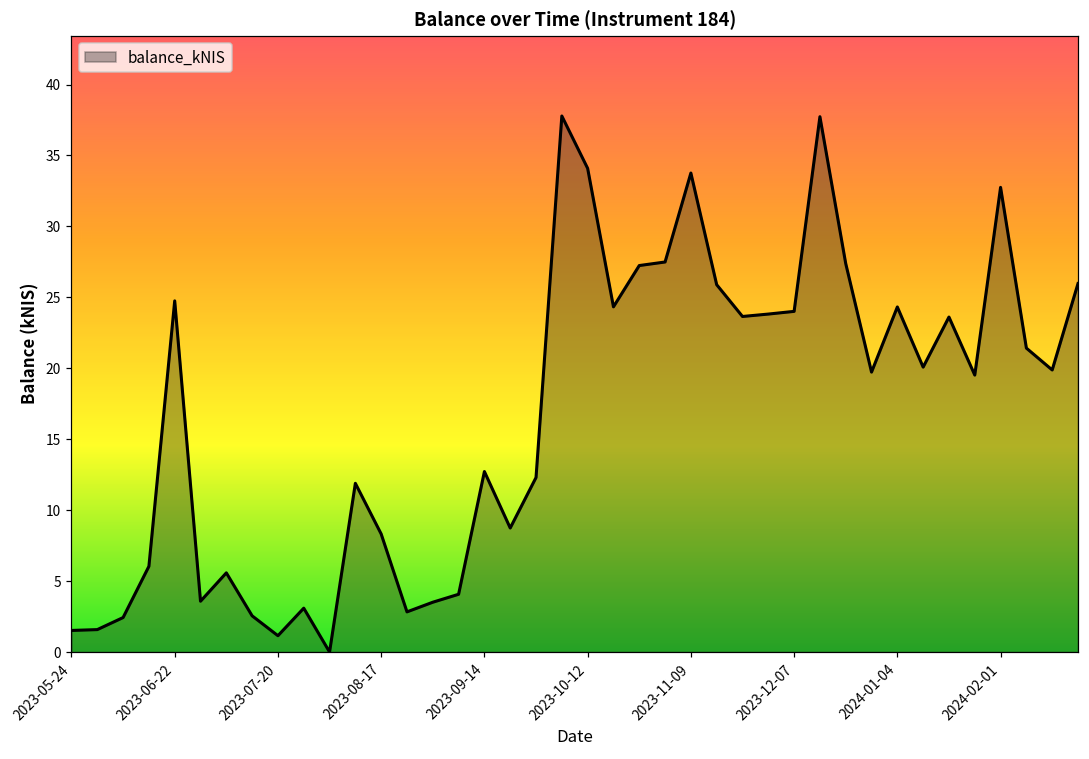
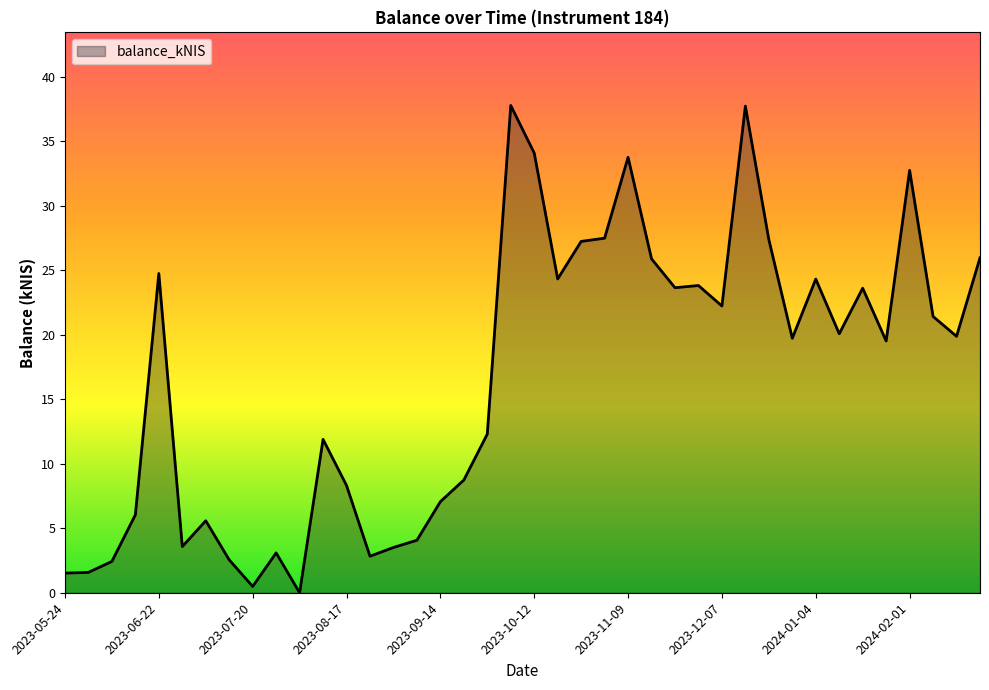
2023-07-20: 1.2 -> 0.5
2023-09-14: 12.7 -> 7.1
2023-12-07: 24.0 -> 22.2
